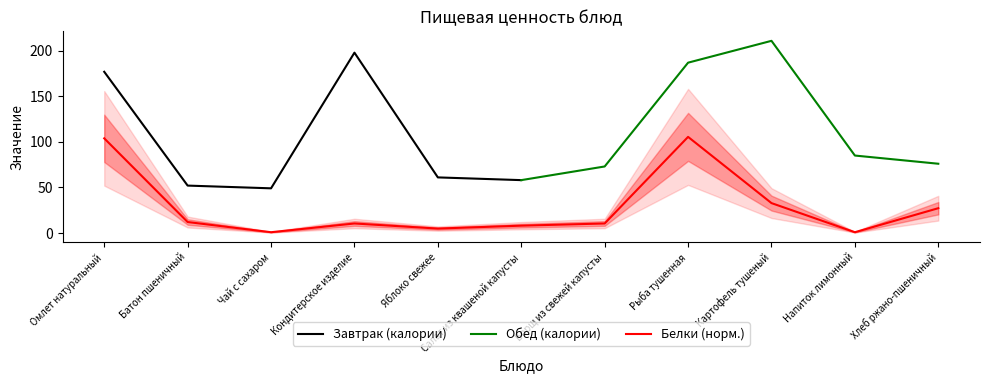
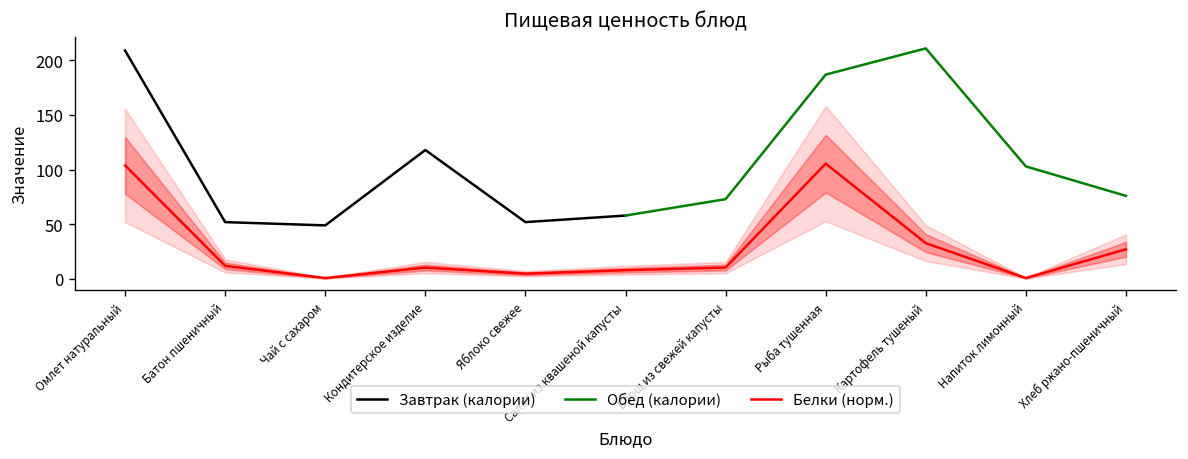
Завтрак (калории), Омлет натуральный: 180 -> 210
Завтрак (калории), Кондитерское изделие: 200 -> 120
Завтрак (калории), Яблоко свежее: 60 -> 50
Обед (калории), Напиток лимонный: 90 -> 100
